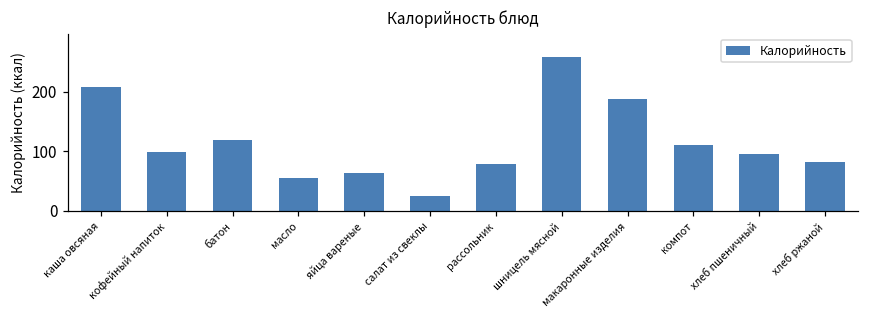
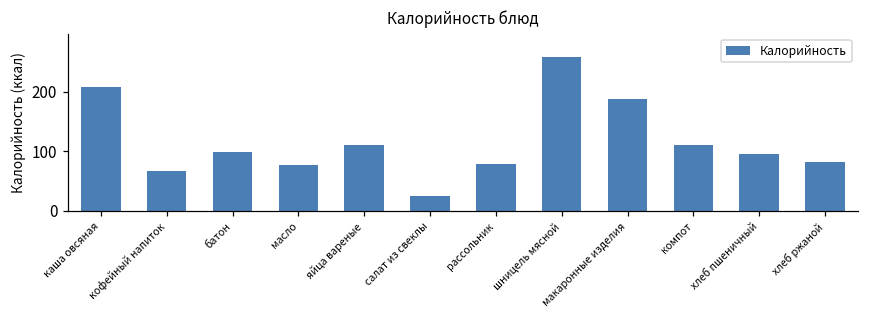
кофейный напиток: 100 -> 70
батон: 120 -> 100
масло: 60 -> 80
яйца вареные: 60 -> 110
